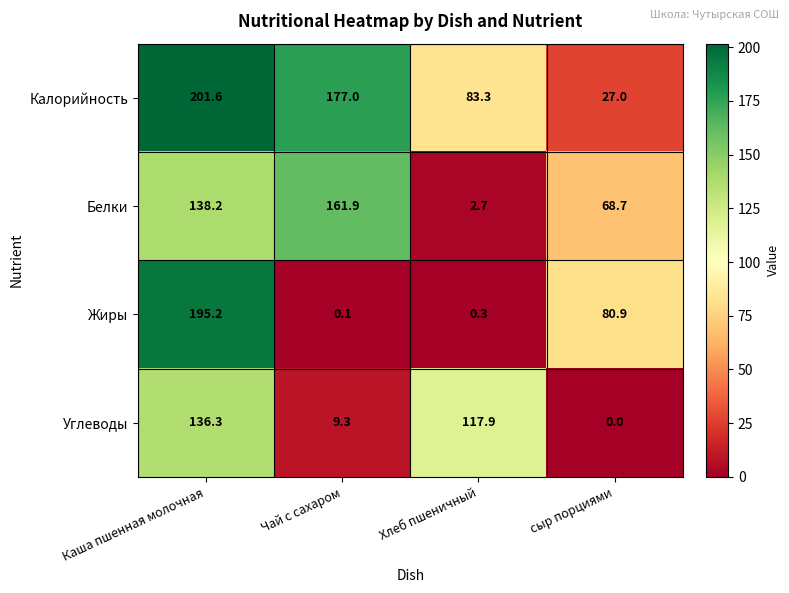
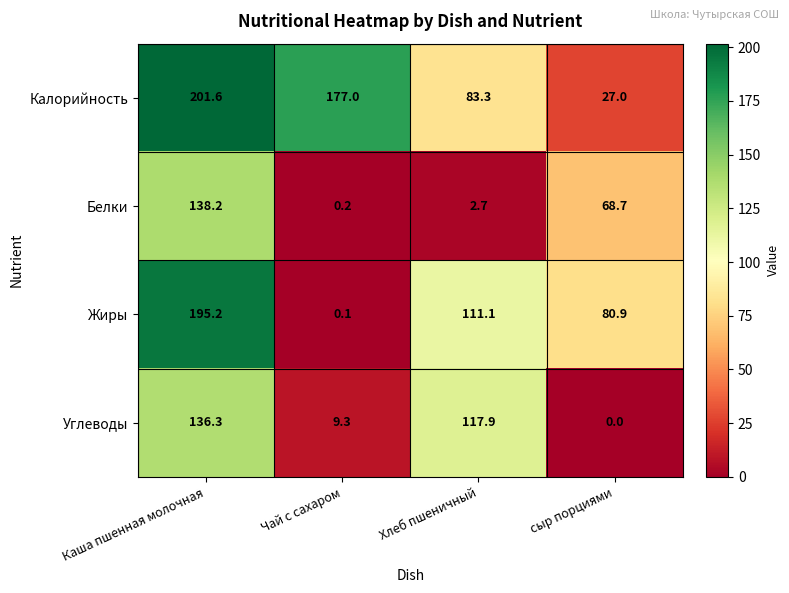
Белки, Чай с сахаром: 161.9 -> 0.2
Жиры, Хлеб пшеничный: 0.3 -> 111.1
